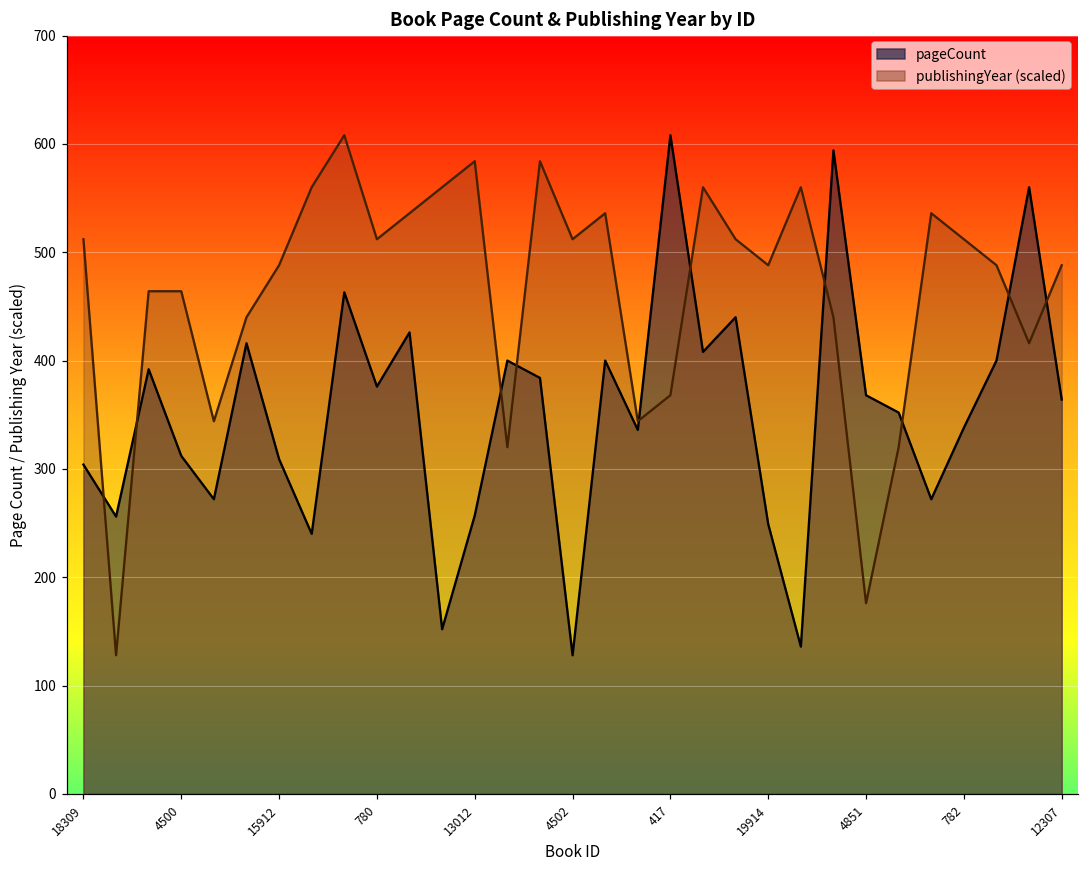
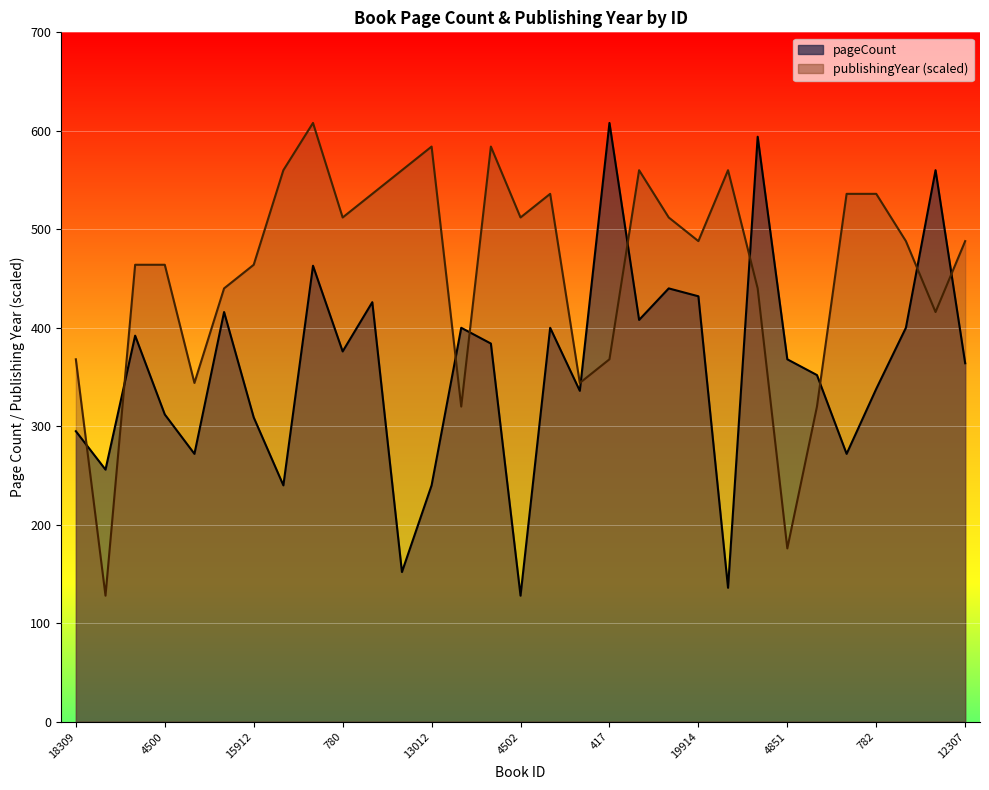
pageCount, 18309: 304 -> 295
publishingYear (scaled), 18309: 510 -> 370
publishingYear (scaled), 15912: 490 -> 460
pageCount, 13012: 260 -> 240
pageCount, 19914: 250 -> 430
publishingYear (scaled), 782: 510 -> 540
